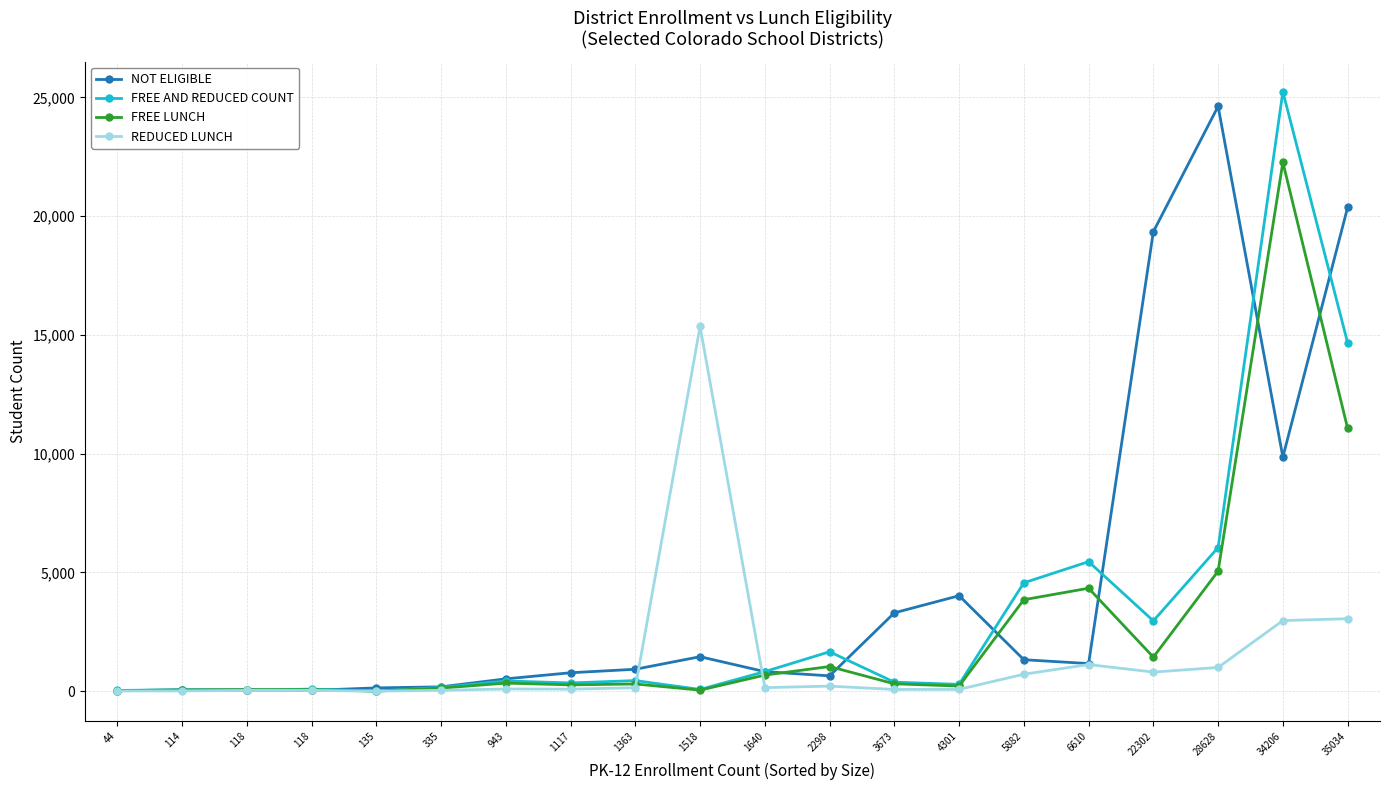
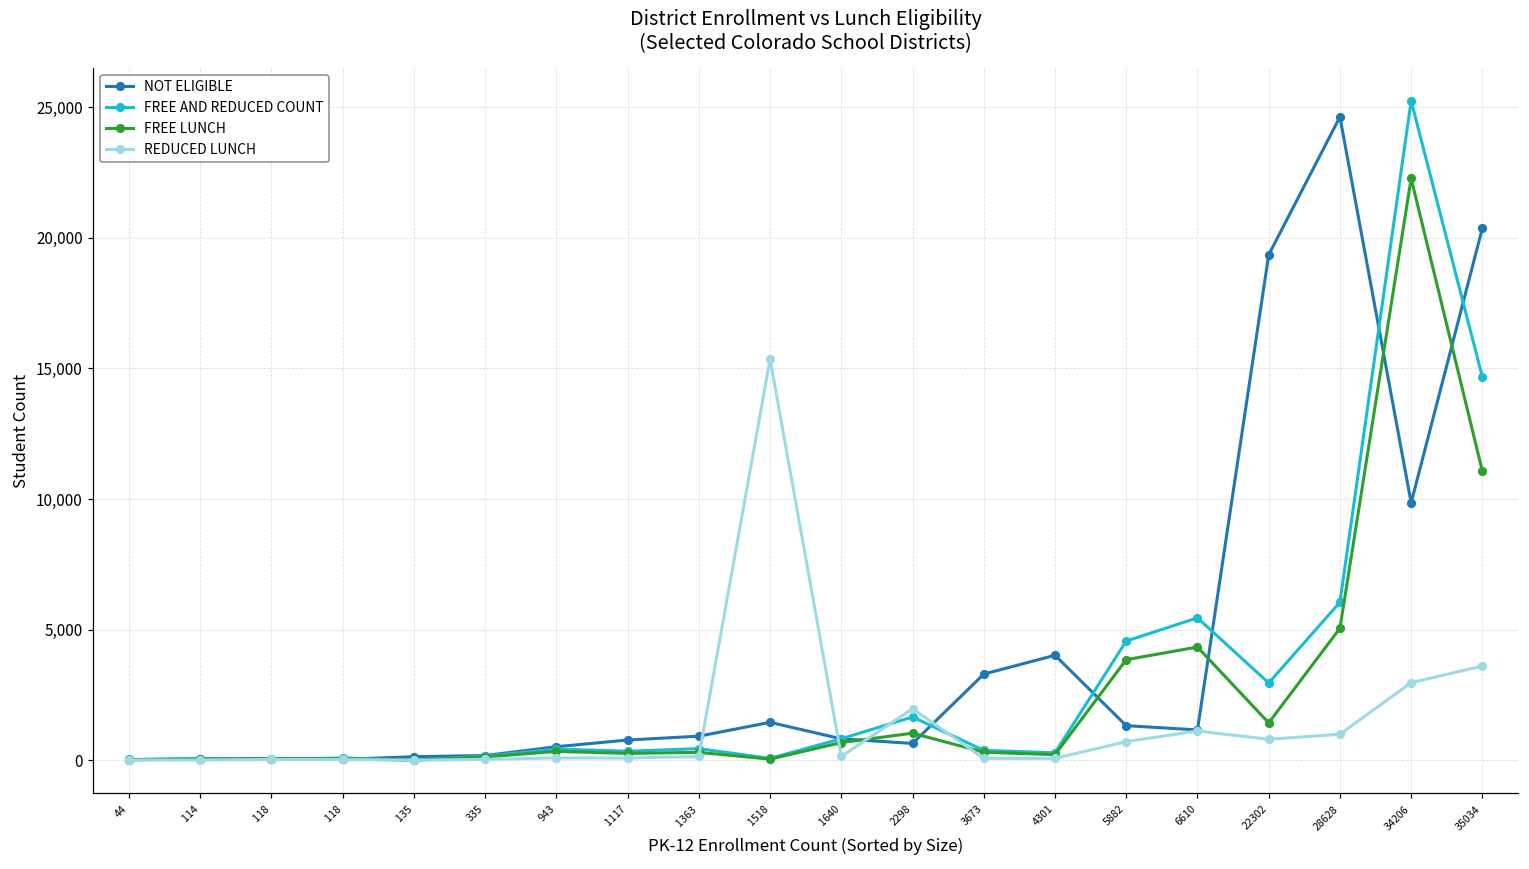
REDUCED LUNCH, 2298: 200 -> 2,000
REDUCED LUNCH, 35034: 3,000 -> 3,600
